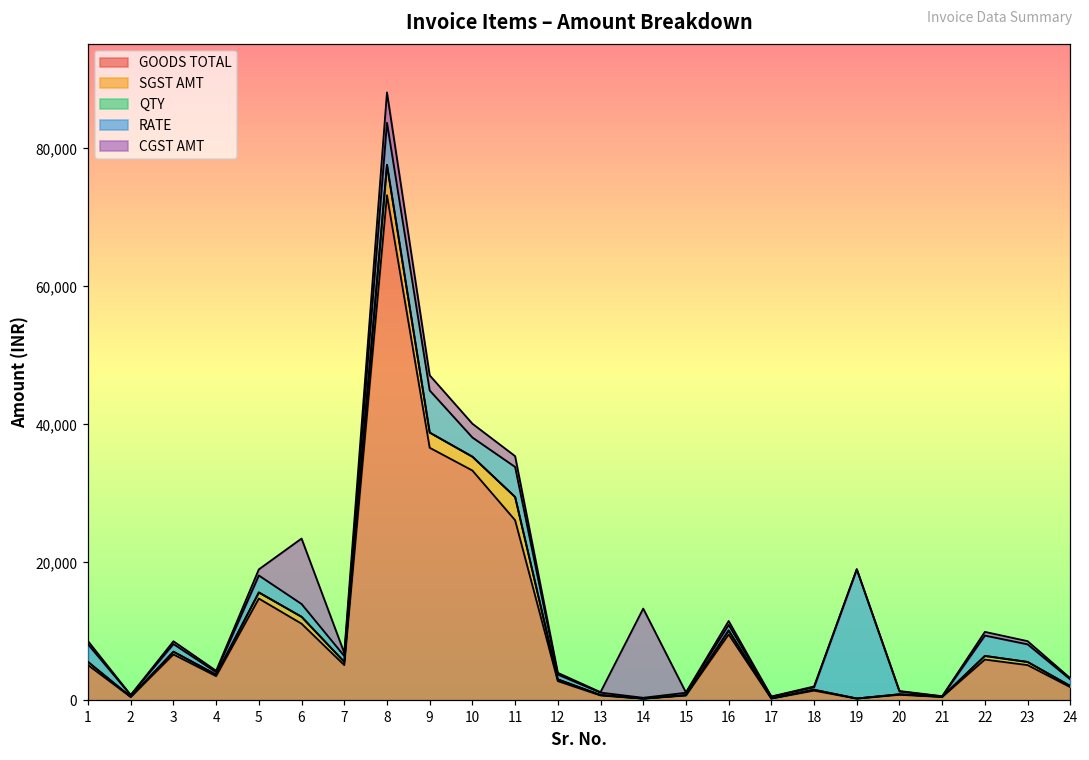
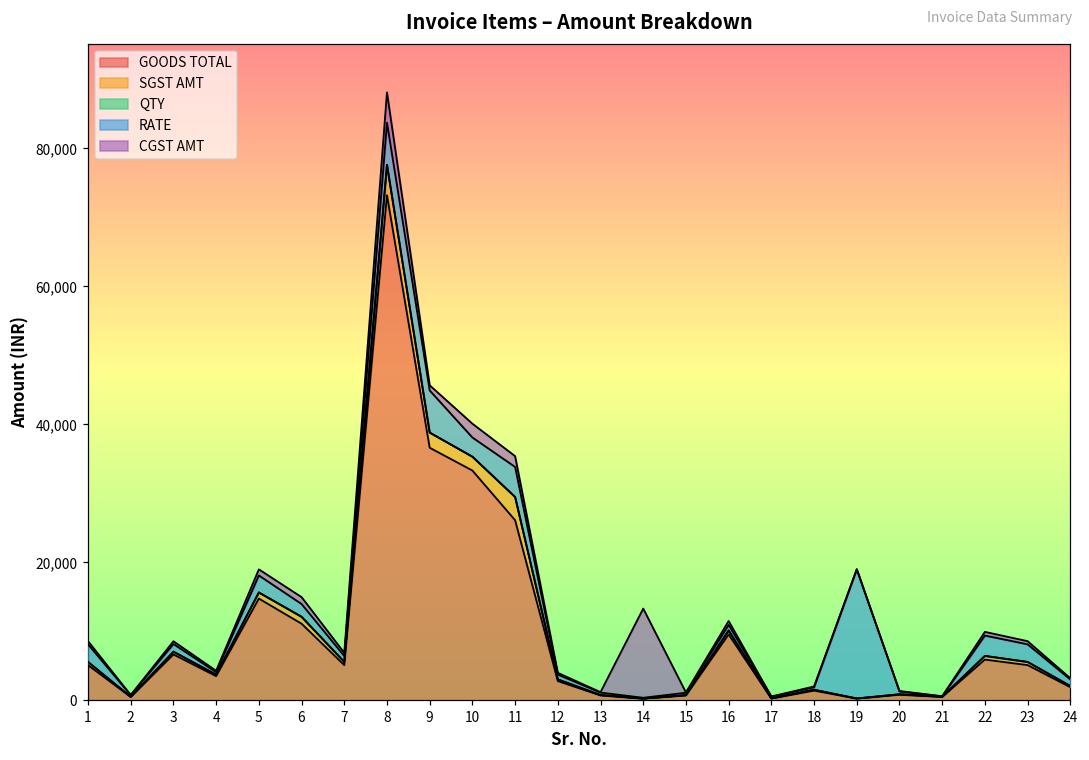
CGST AMT, 6: 9,000 -> 1,000
CGST AMT, 9: 2,000 -> 1,000
